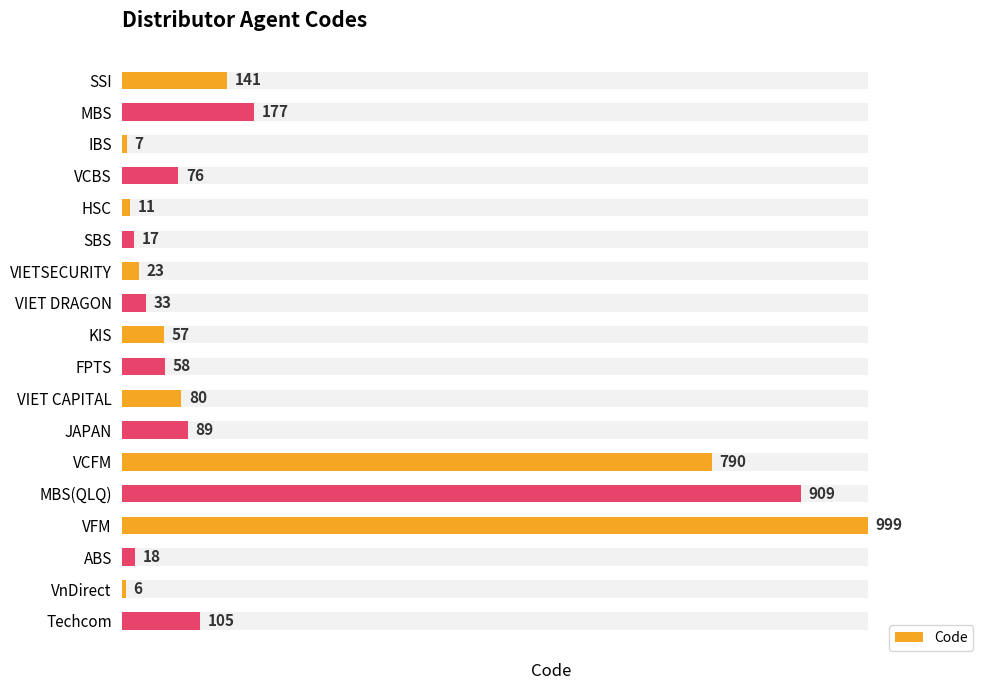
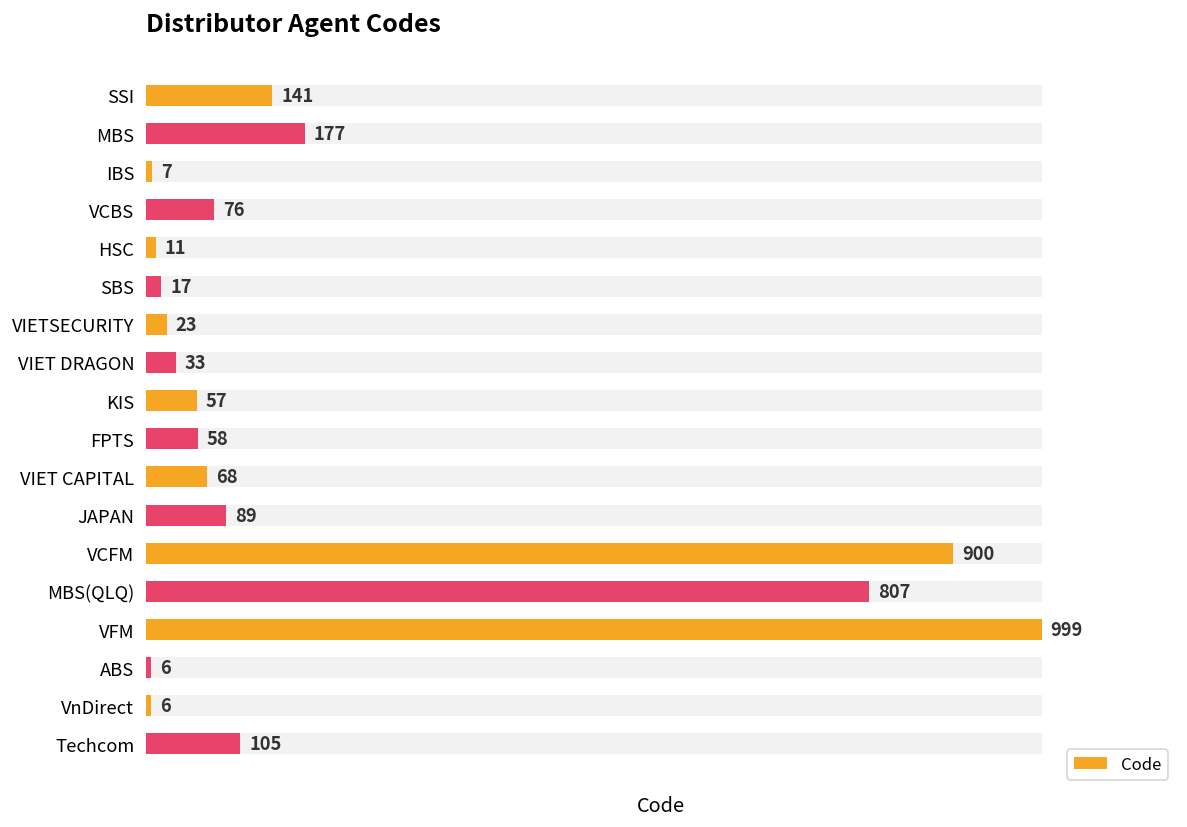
Code, VIET CAPITAL: 80 -> 68
Code, VCFM: 790 -> 900
Code, MBS(QLQ): 909 -> 807
Code, ABS: 18 -> 6
